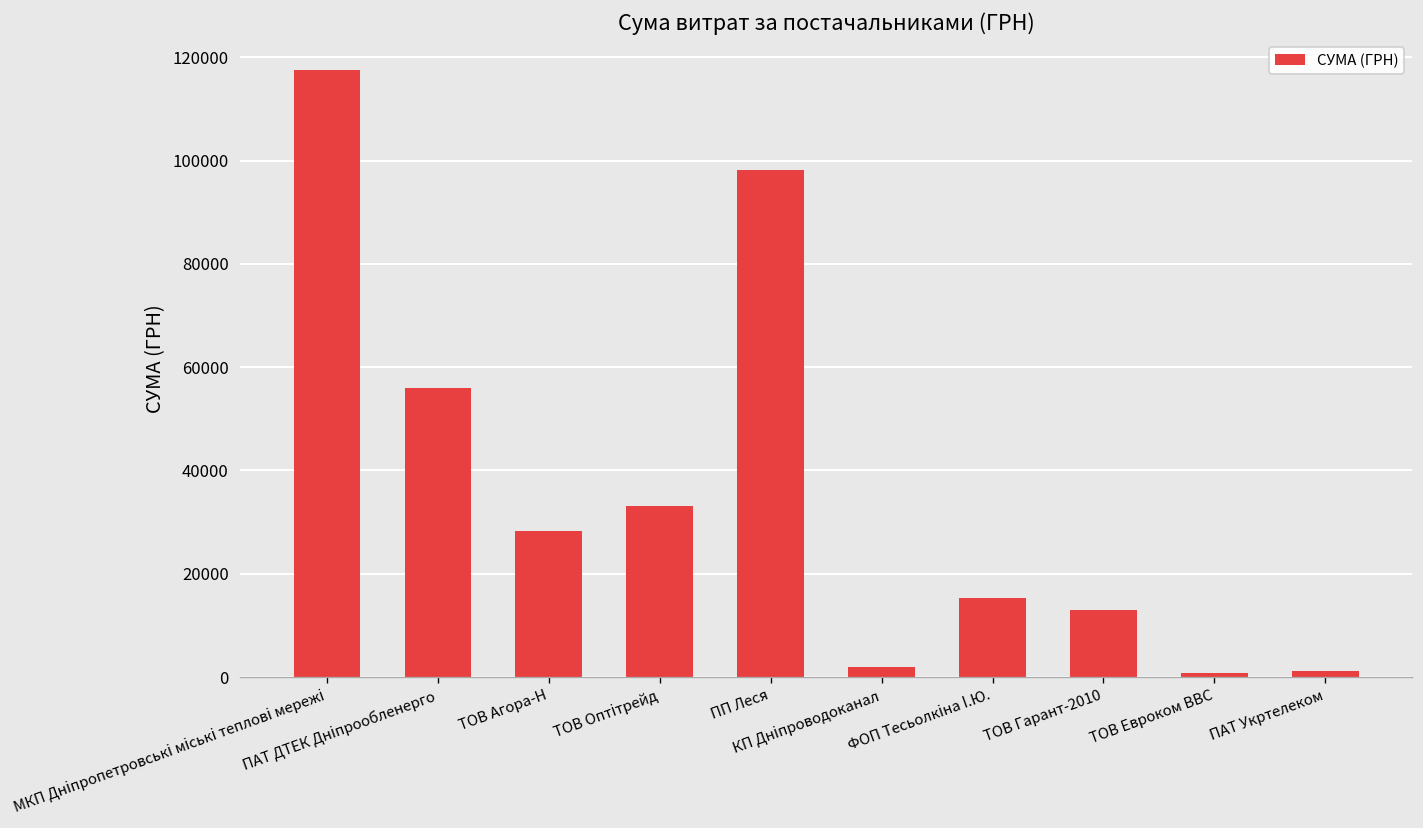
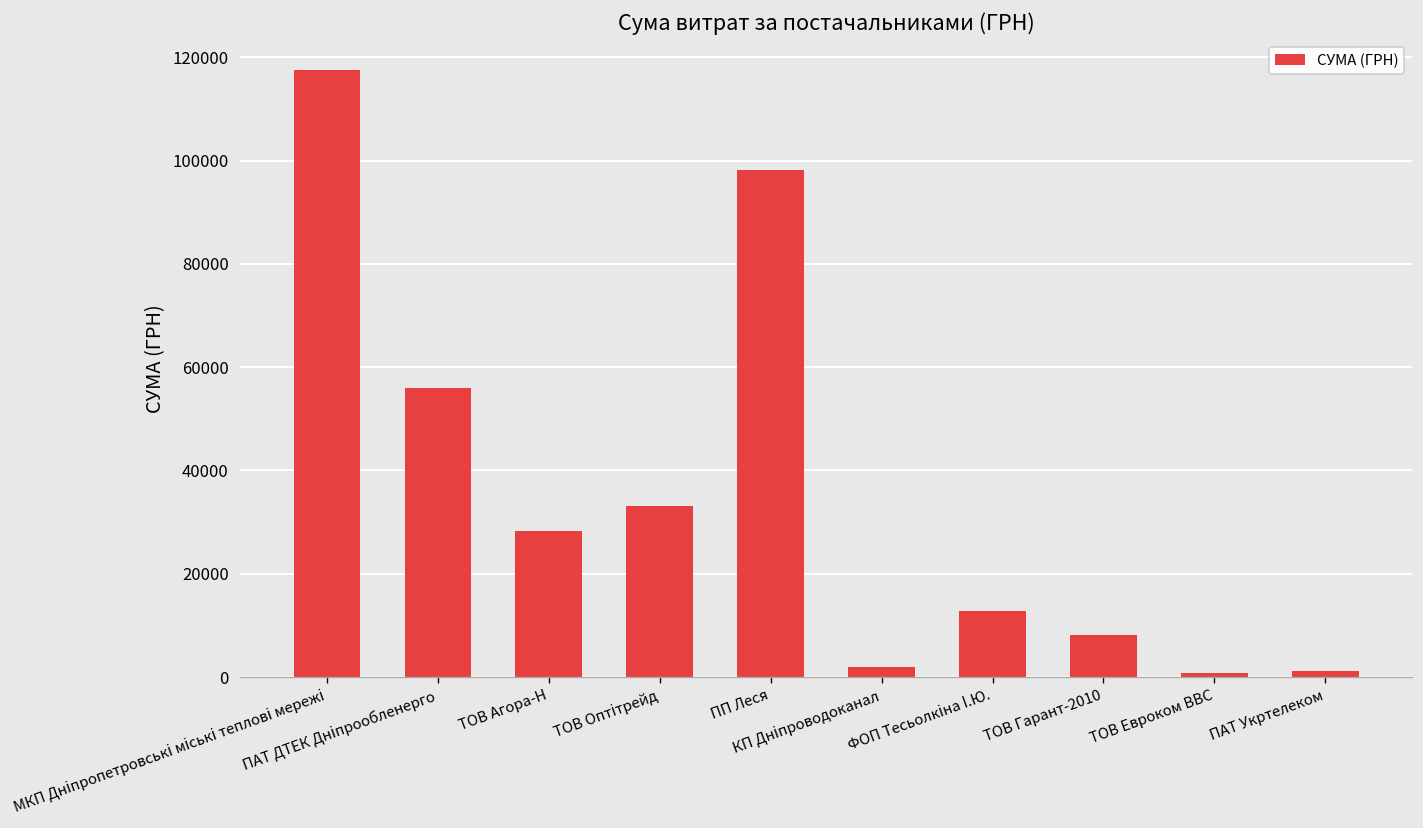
ФОП Тесьолкіна І.Ю.: 15000 -> 13000
ТОВ Гарант-2010: 13000 -> 8000
